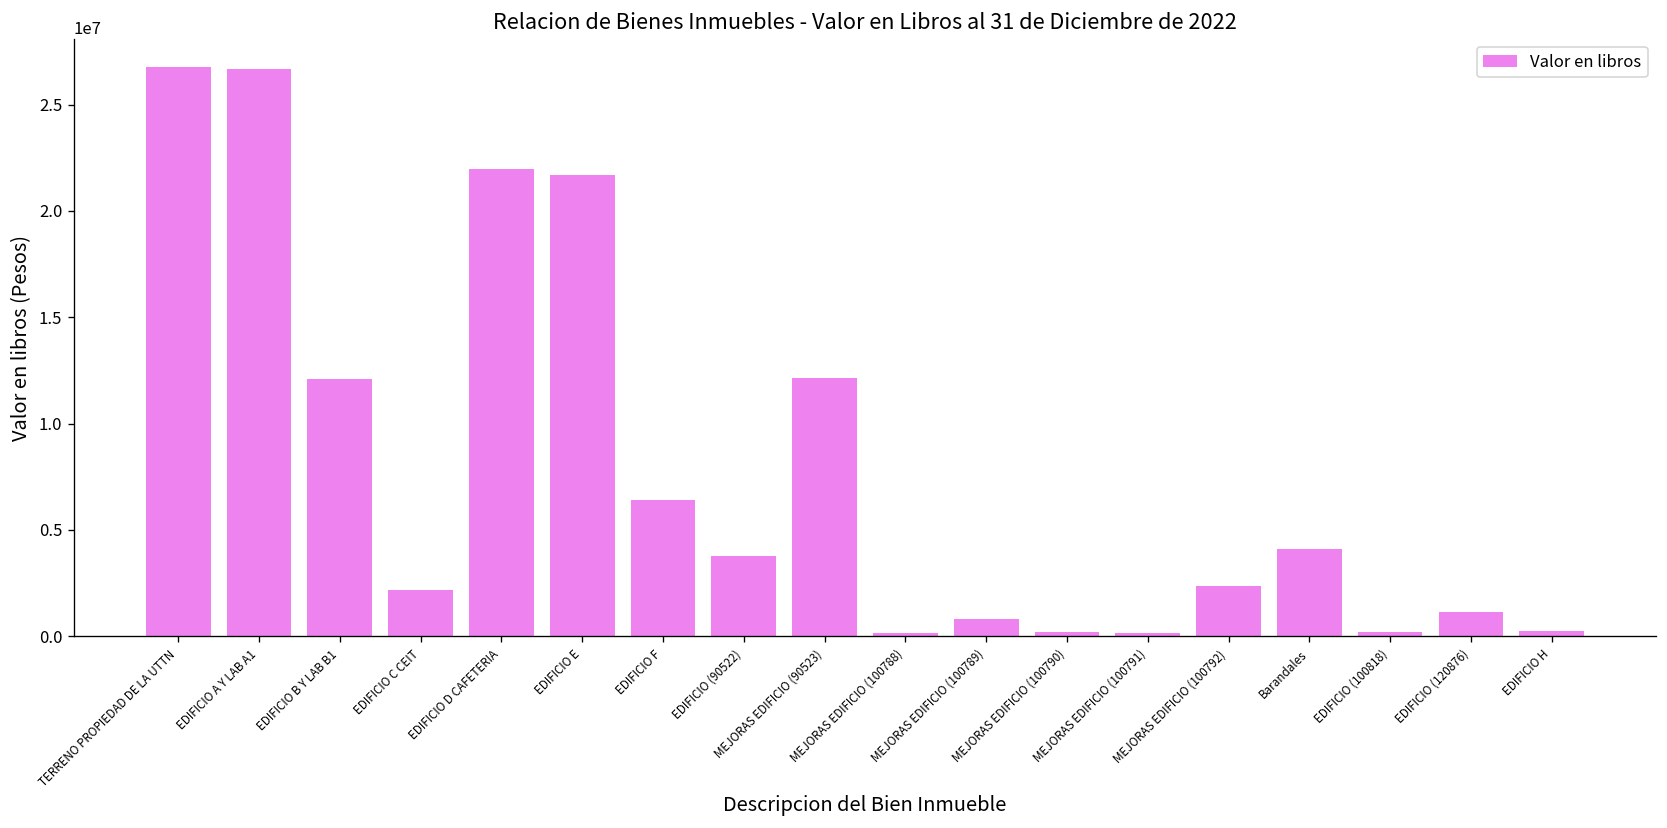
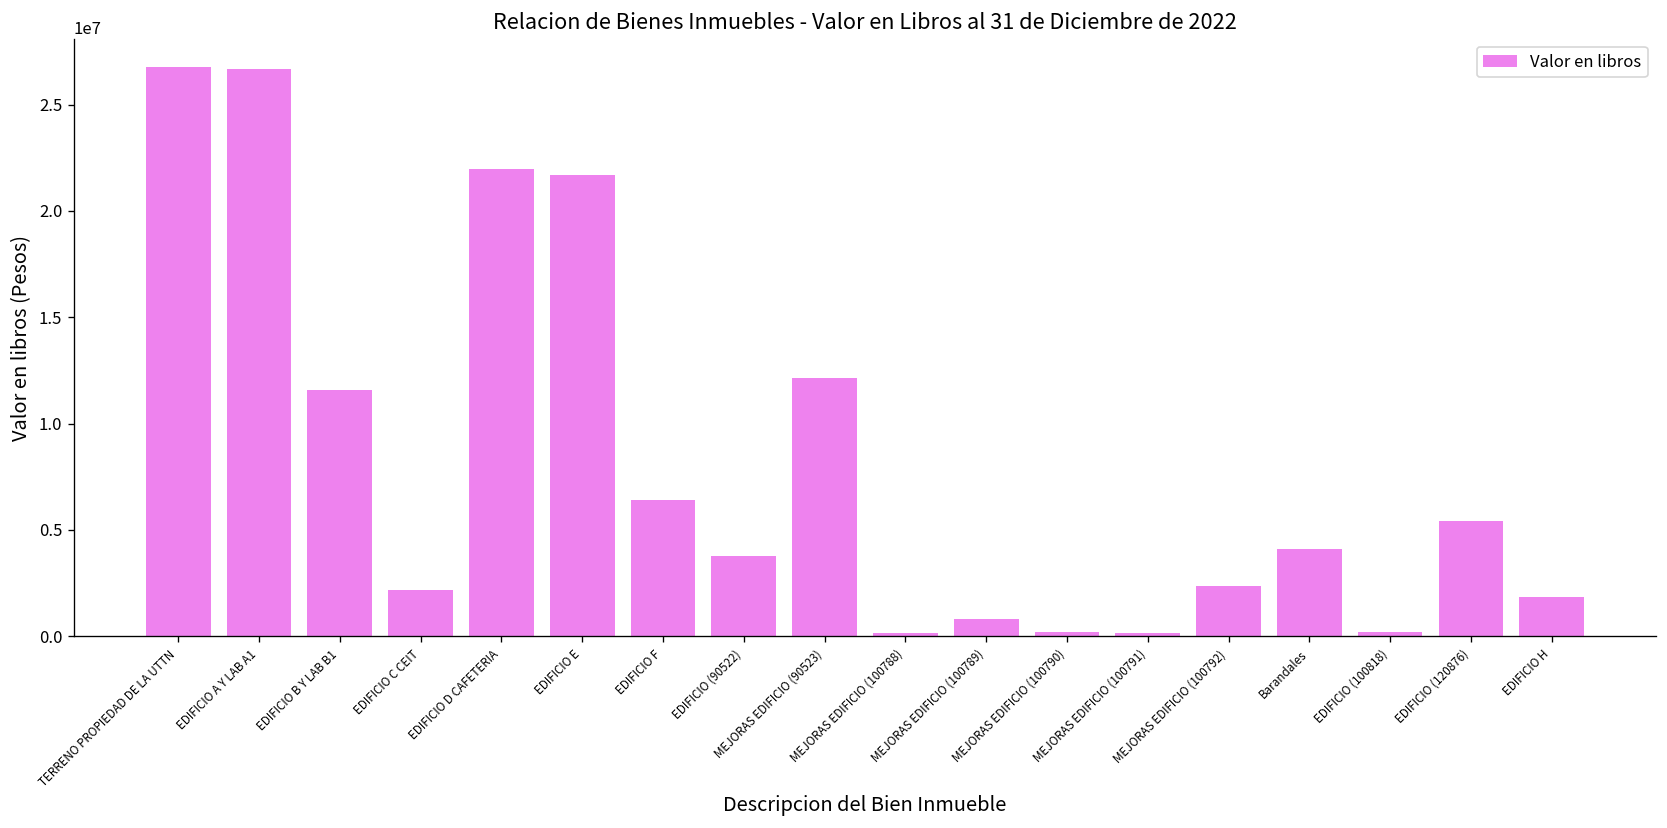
EDIFICIO B Y LAB B1: 12100000 -> 11600000
EDIFICIO (120876): 1100000 -> 5400000
EDIFICIO H: 200000 -> 1800000
